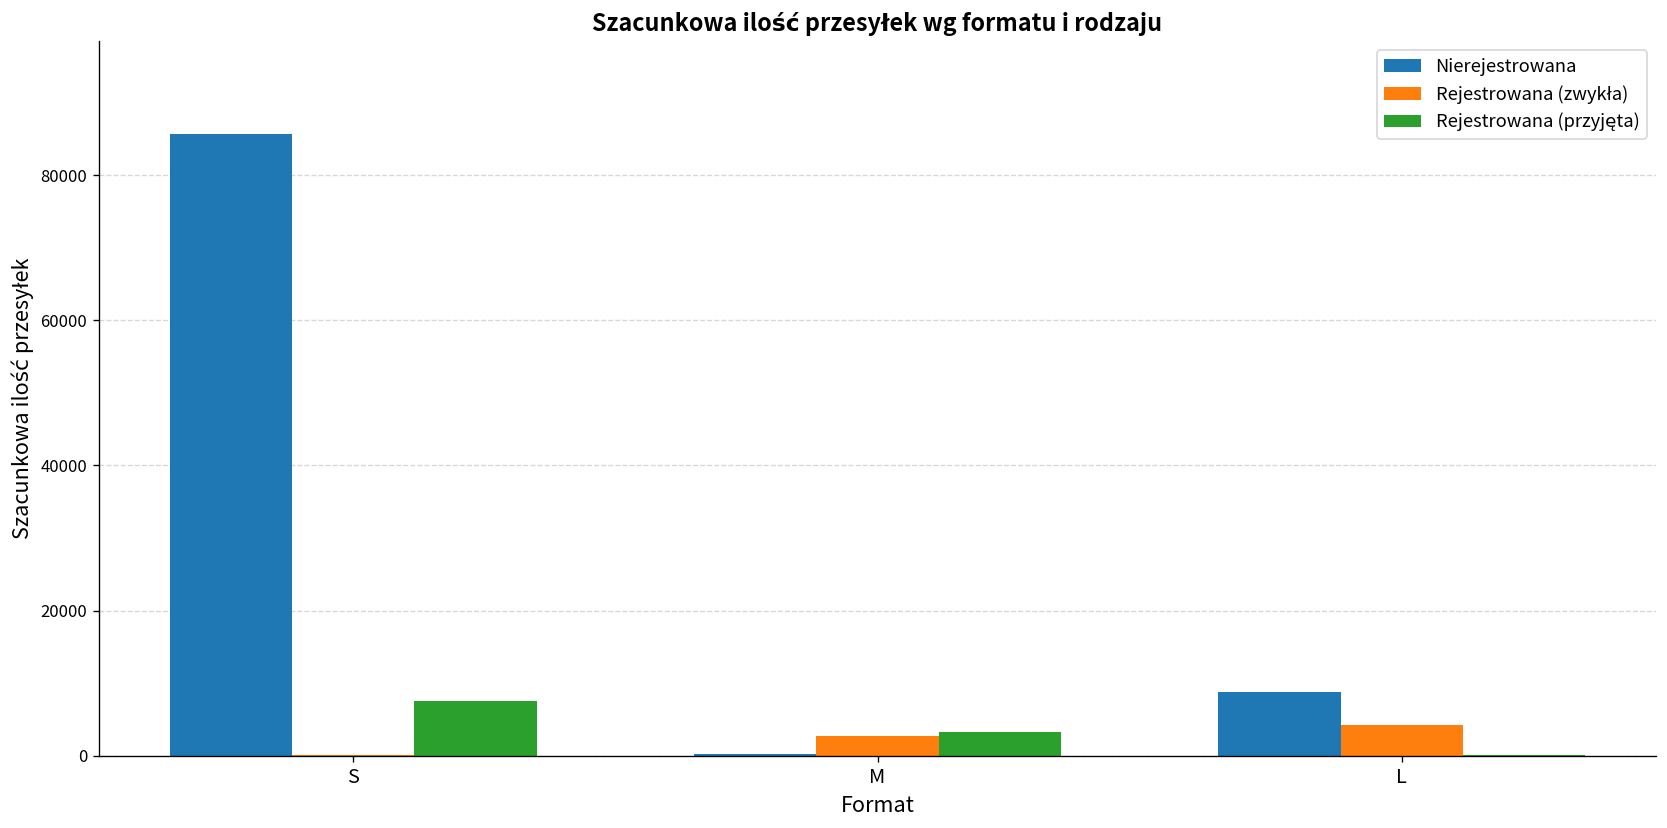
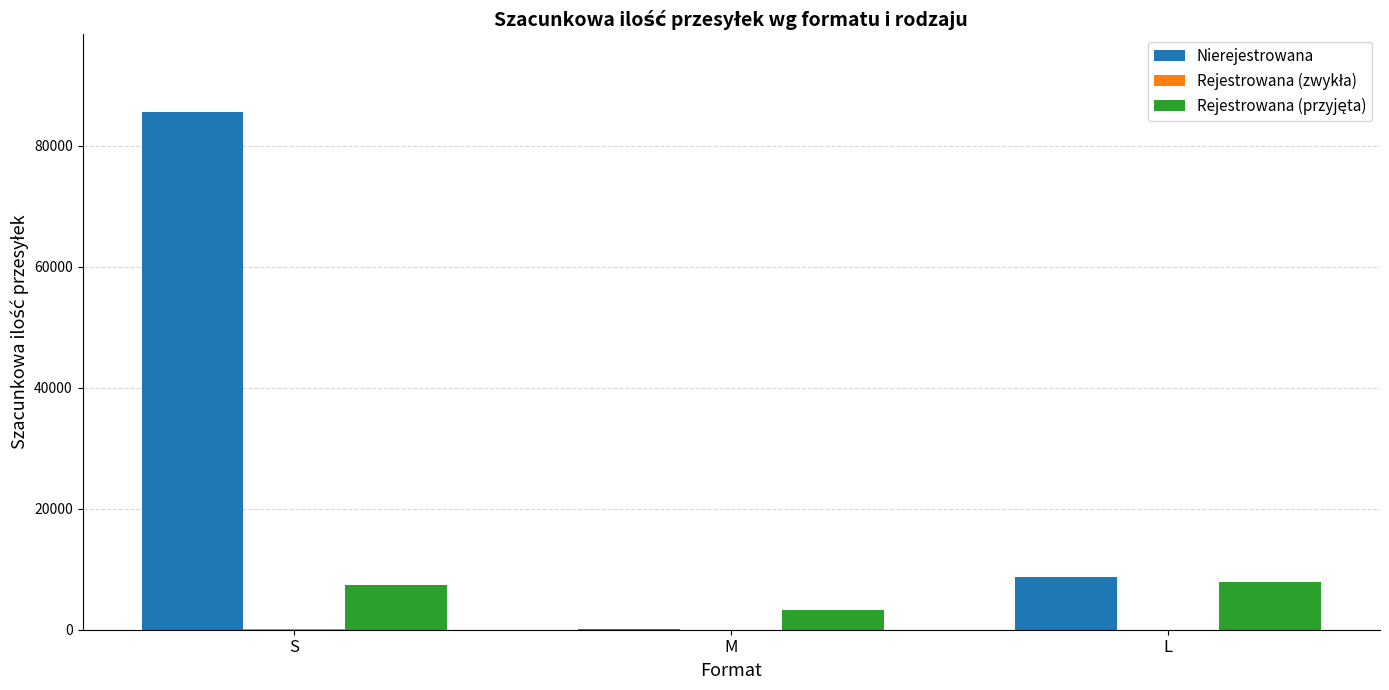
Rejestrowana (zwykła), M: 3000 -> 0
Rejestrowana (zwykła), L: 4000 -> 0
Rejestrowana (przyjęta), L: 0 -> 8000
